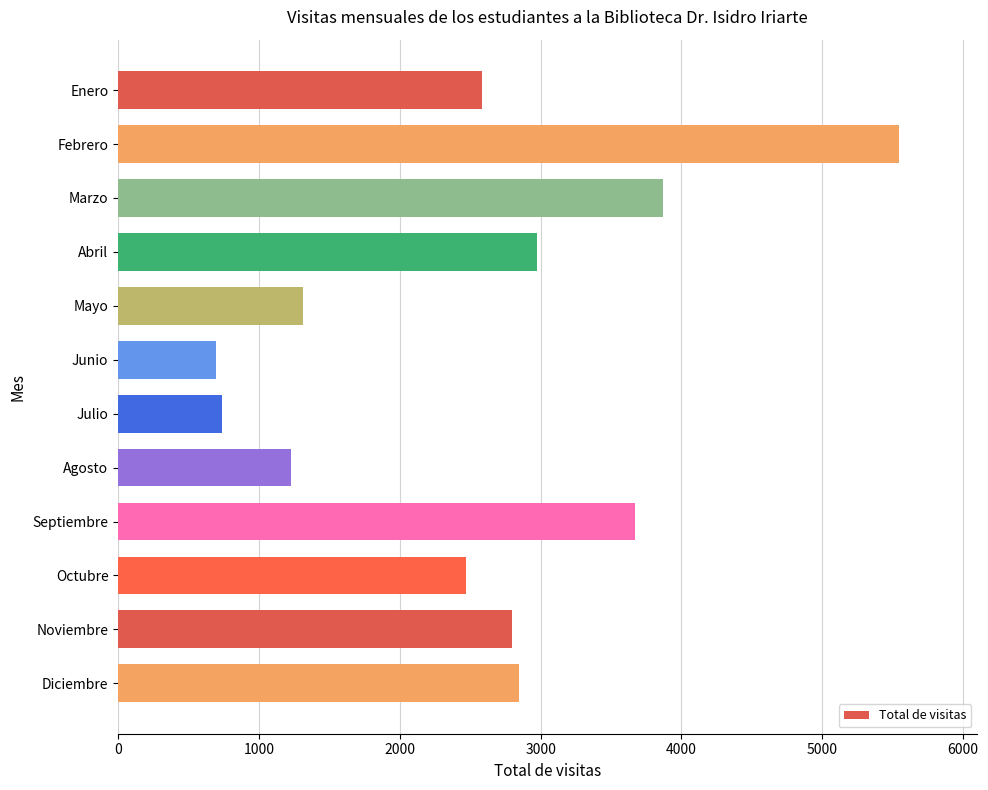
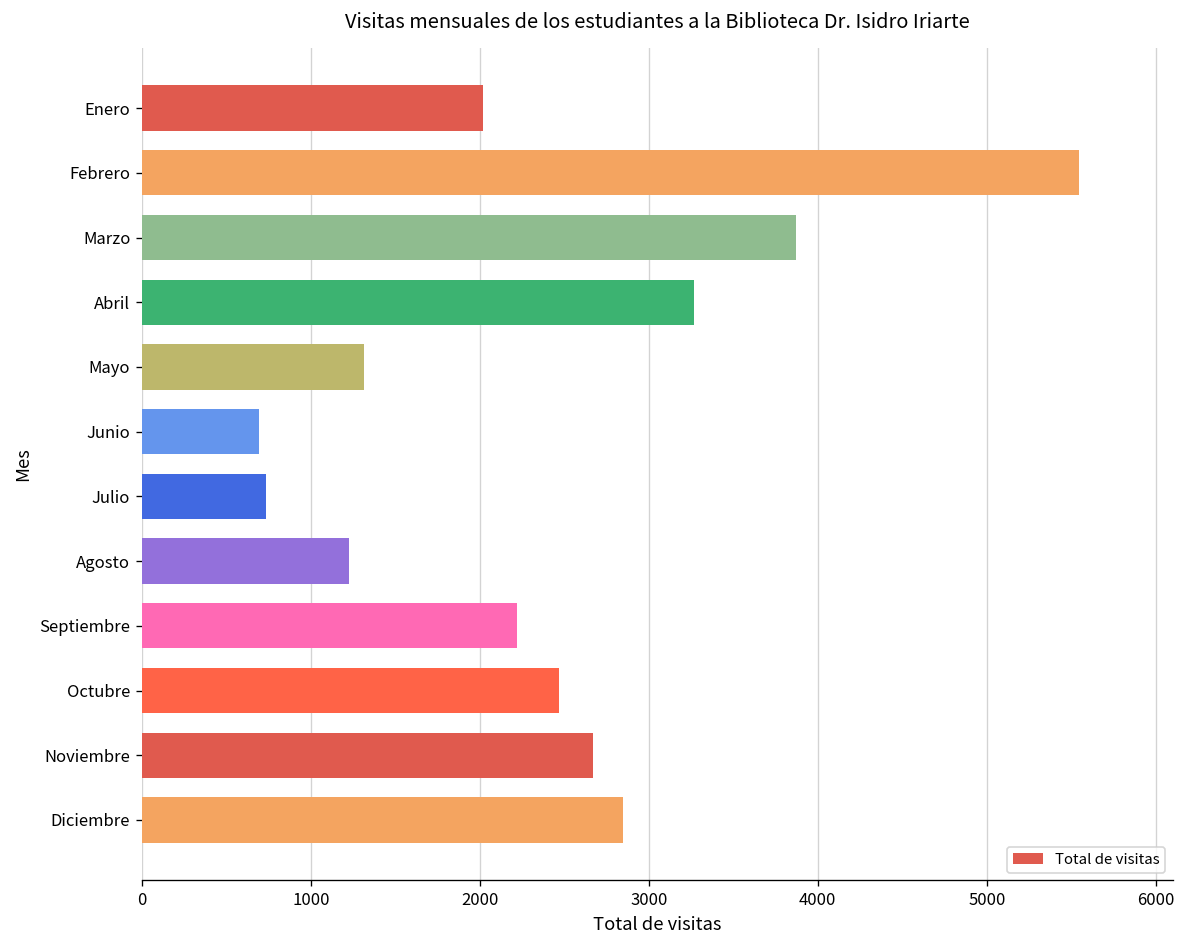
Enero: 2580 -> 2020
Abril: 2980 -> 3270
Septiembre: 3670 -> 2220
Noviembre: 2800 -> 2670
